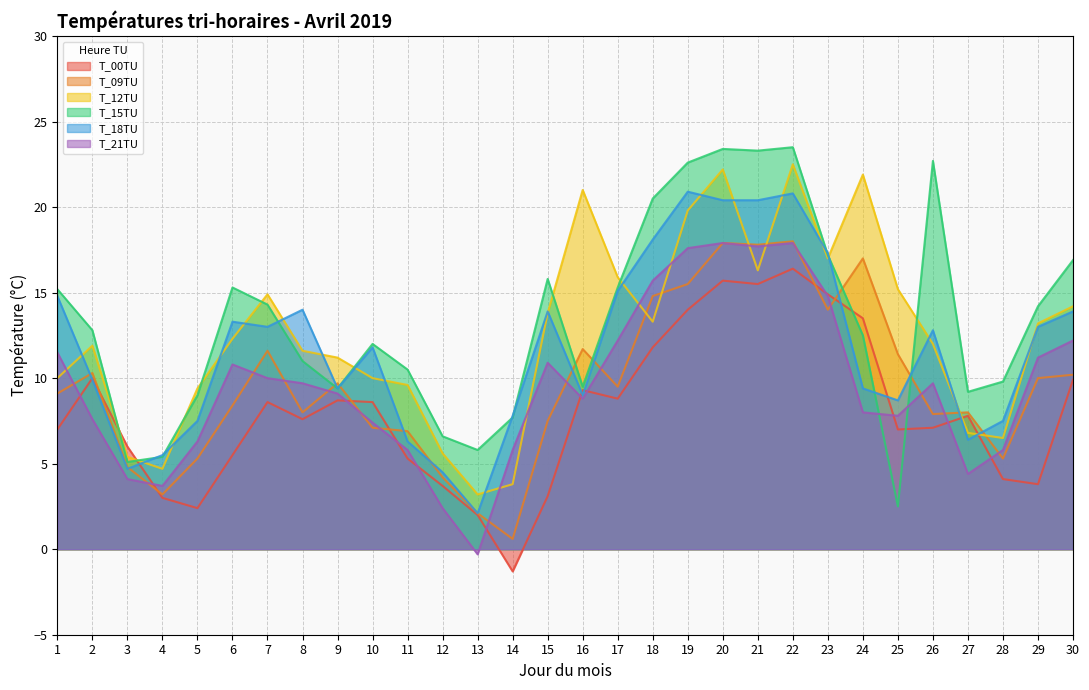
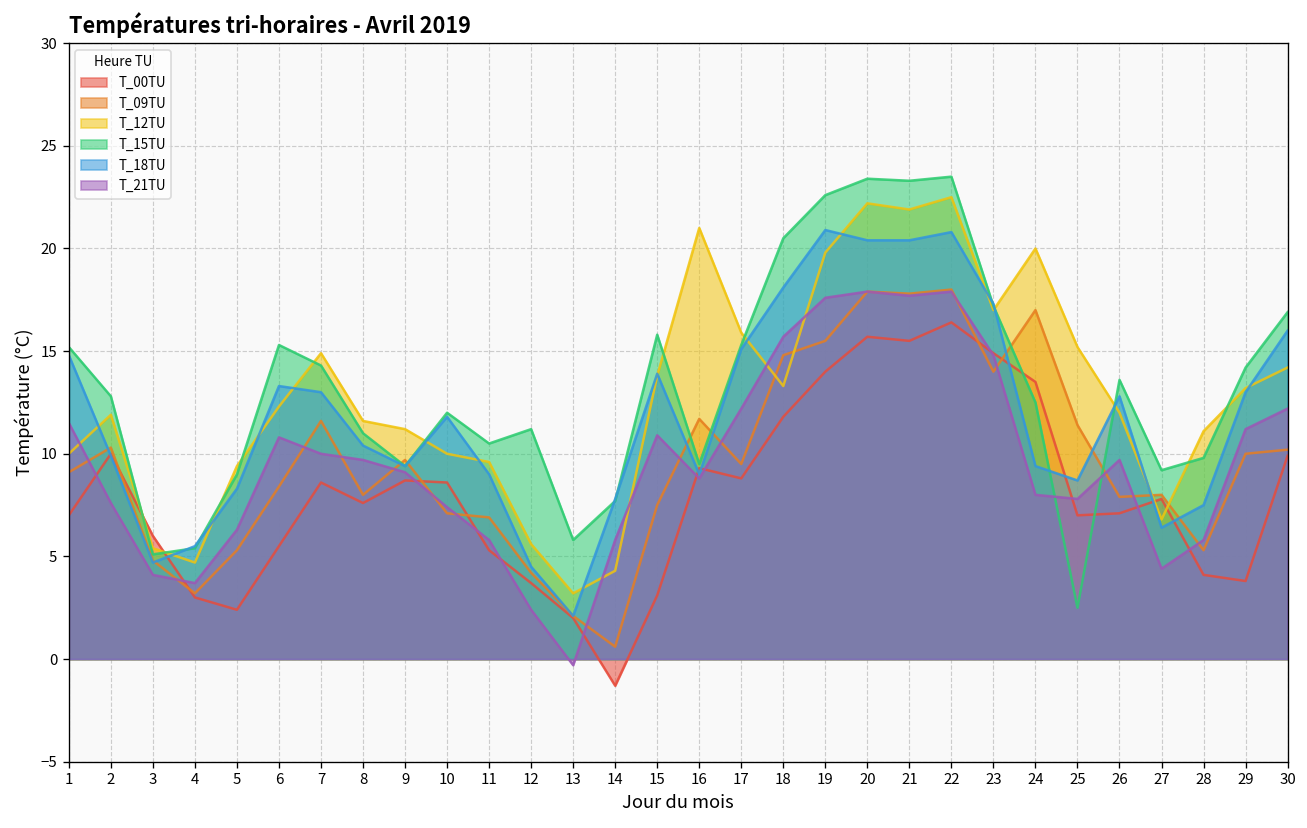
T_18TU, 5: 7.5 -> 8.3
T_18TU, 8: 14.0 -> 10.4
T_18TU, 11: 6.3 -> 9.0
T_15TU, 12: 6.6 -> 11.2
T_12TU, 14: 3.8 -> 4.3
T_12TU, 21: 16.3 -> 21.9
T_12TU, 24: 21.9 -> 20.0
T_15TU, 26: 22.7 -> 13.6
T_12TU, 28: 6.5 -> 11.1
T_18TU, 30: 13.9 -> 16.0
